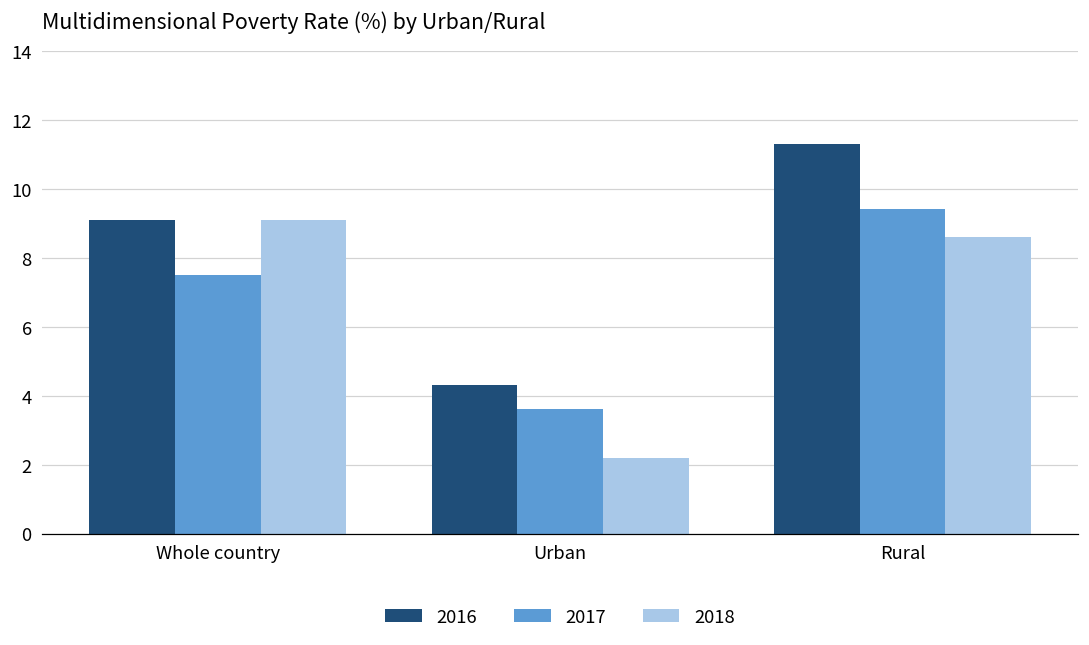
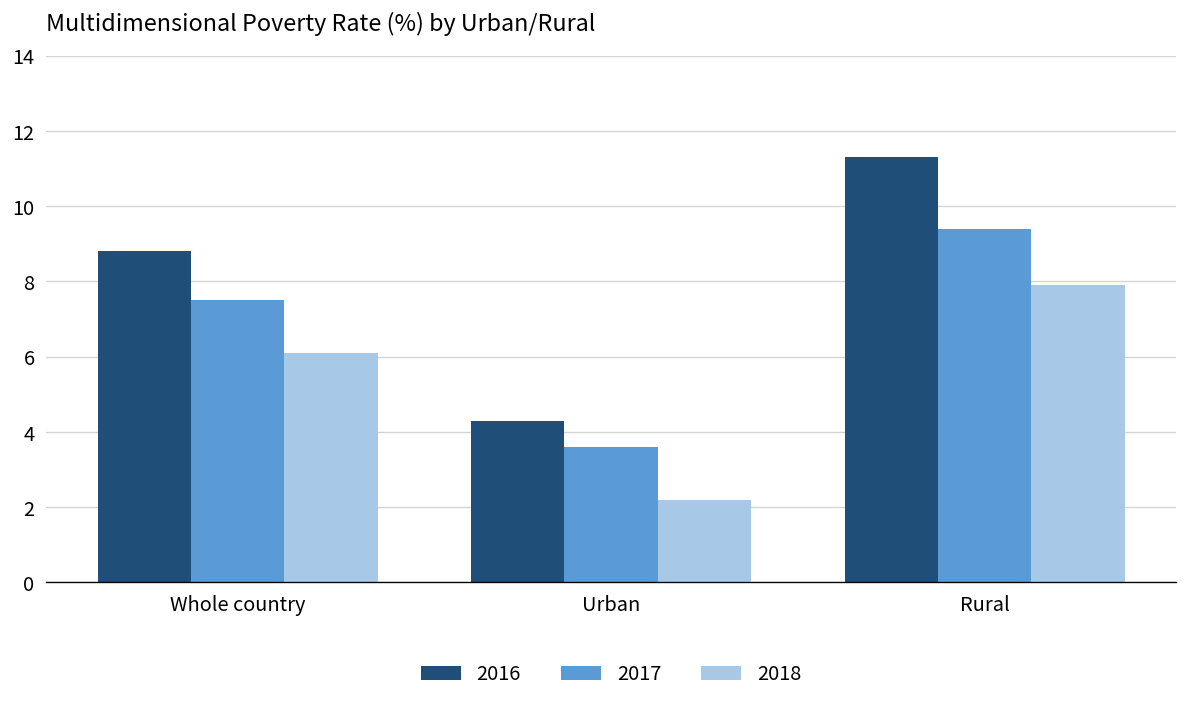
2016, Whole country: 9.1 -> 8.8
2018, Whole country: 9.1 -> 6.1
2018, Rural: 8.6 -> 7.9
